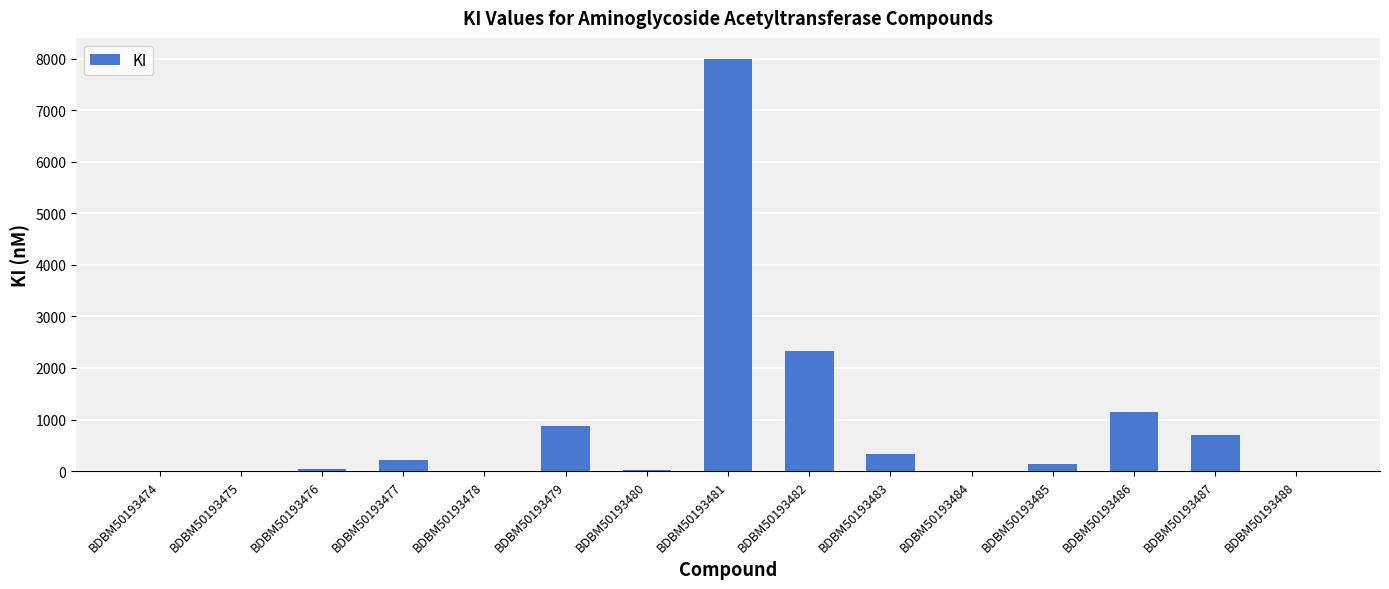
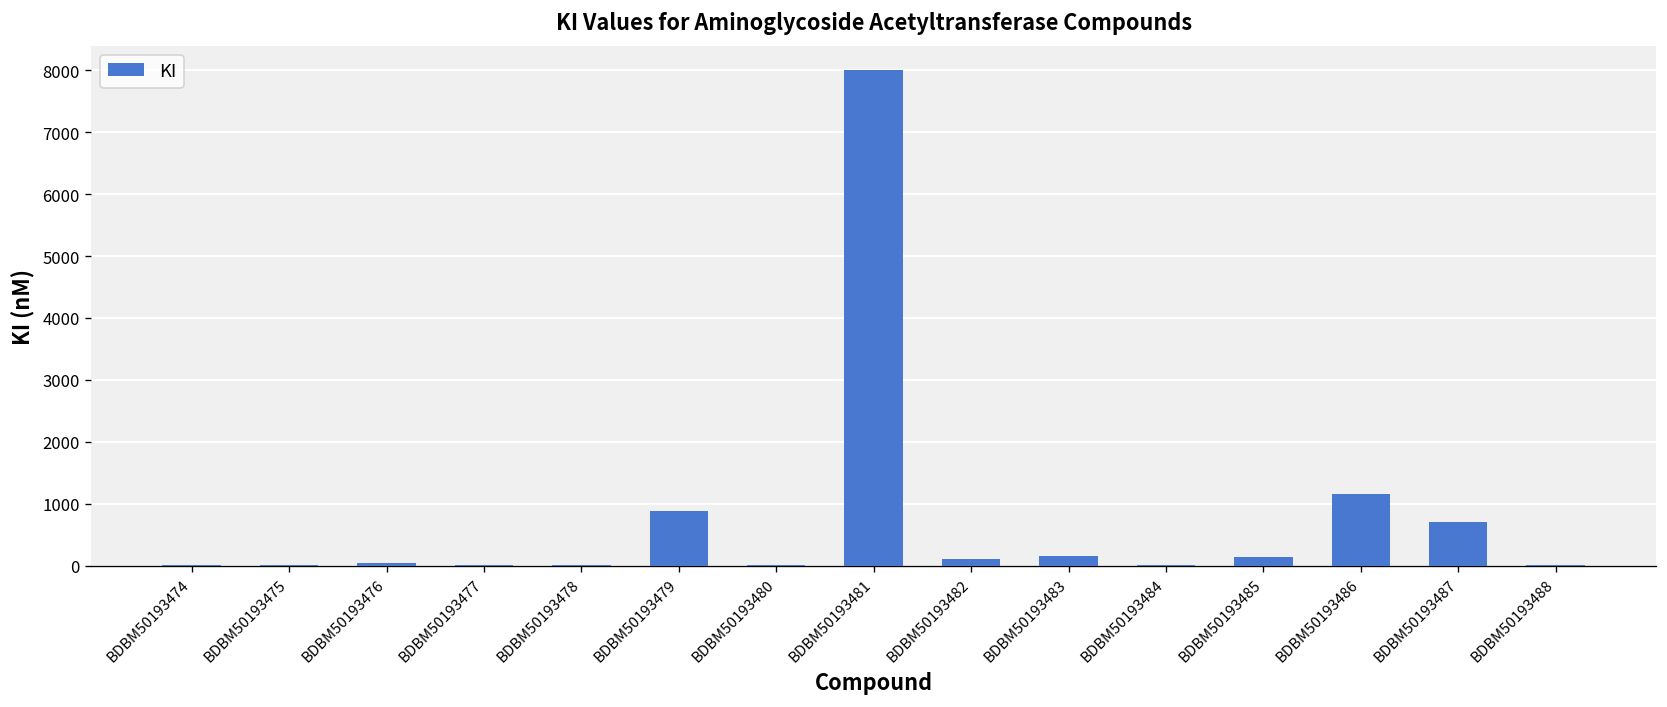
BDBM50193477: 200 -> 0
BDBM50193482: 2300 -> 100
BDBM50193483: 300 -> 200
